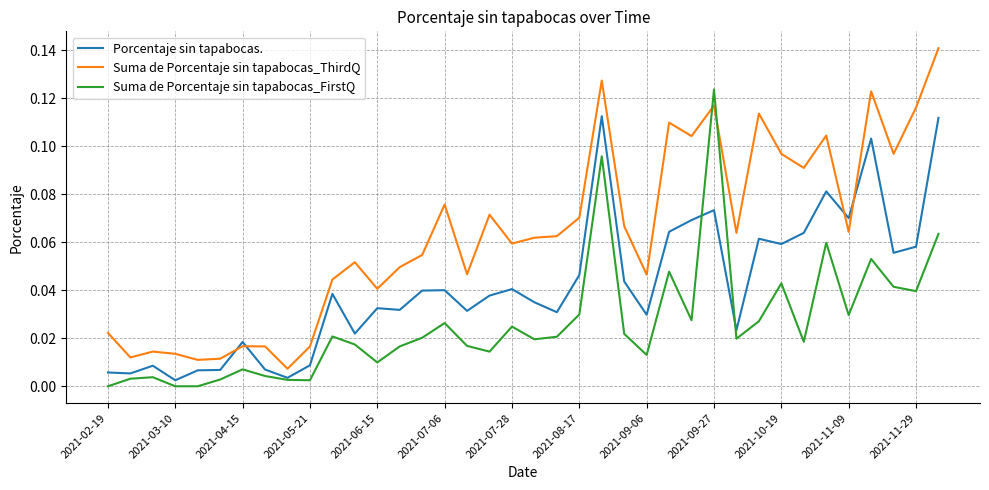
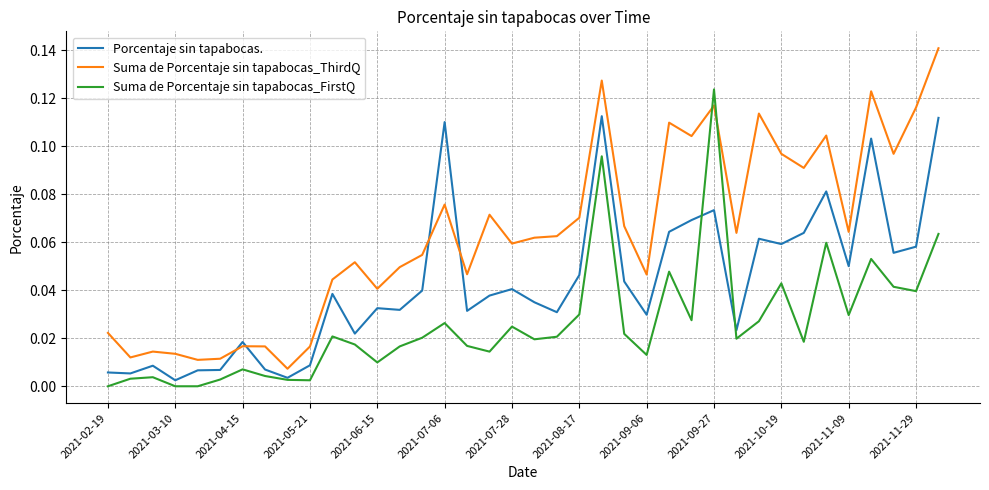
Porcentaje sin tapabocas., 2021-07-06: 0.04 -> 0.11
Porcentaje sin tapabocas., 2021-11-09: 0.07 -> 0.05
